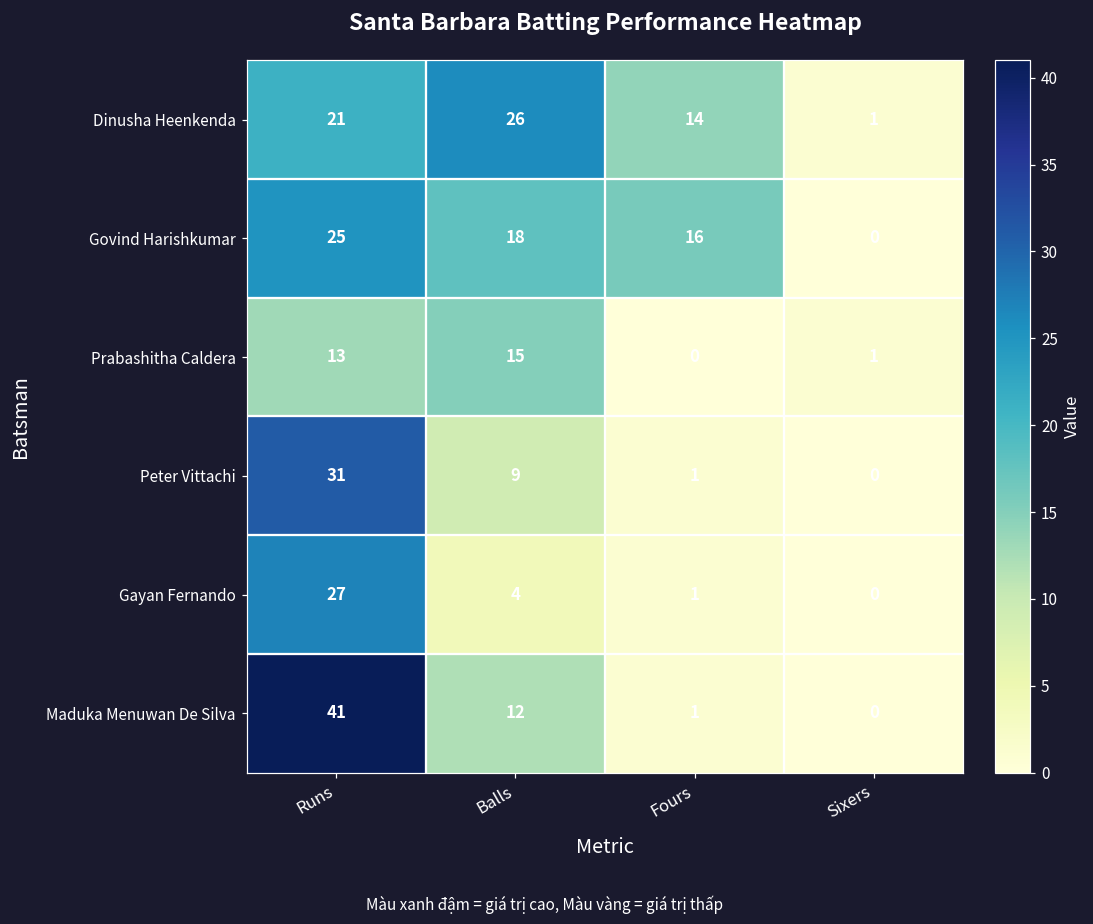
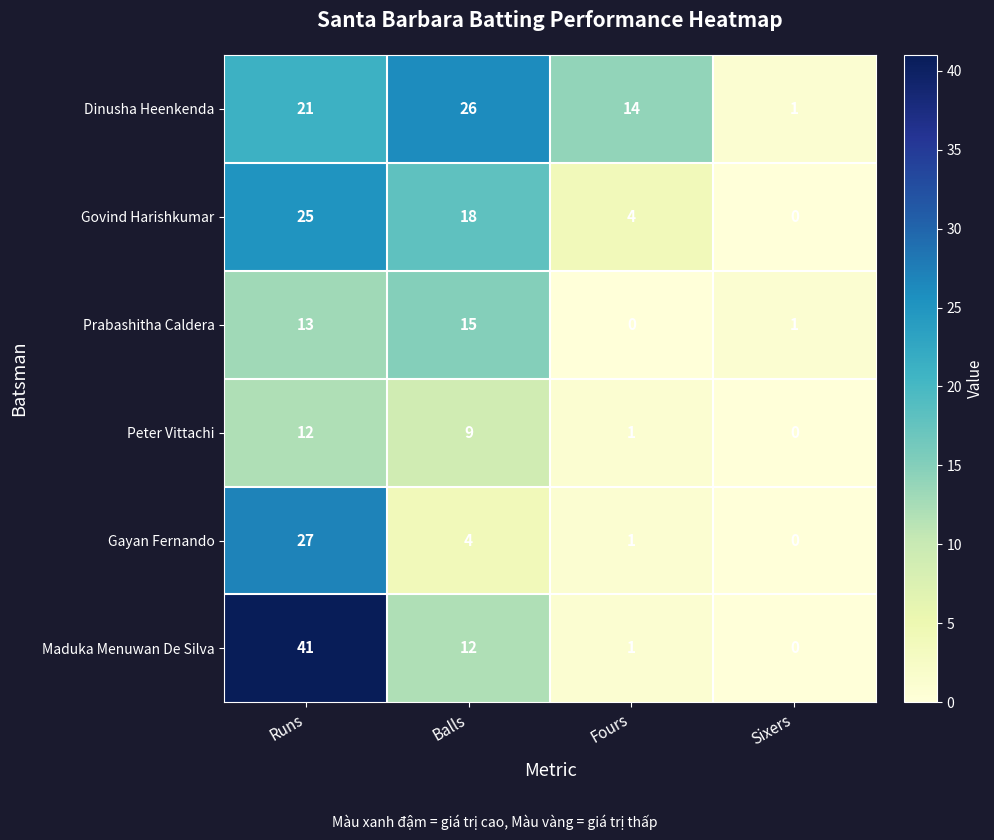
Govind Harishkumar, Fours: 16 -> 4
Peter Vittachi, Runs: 31 -> 12
